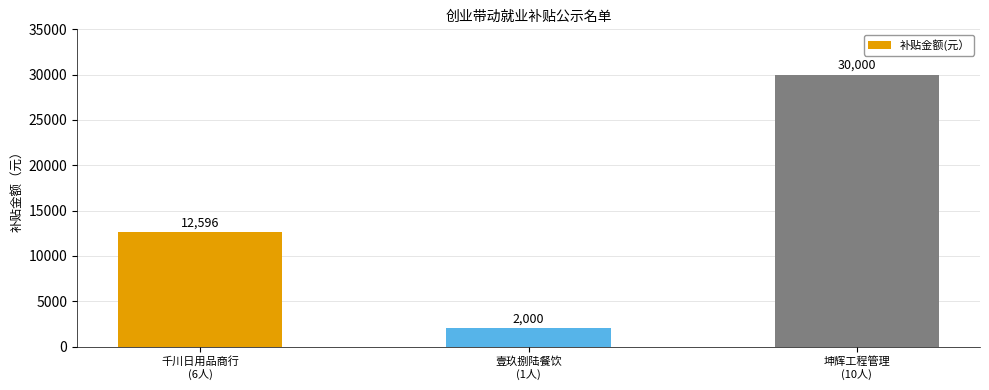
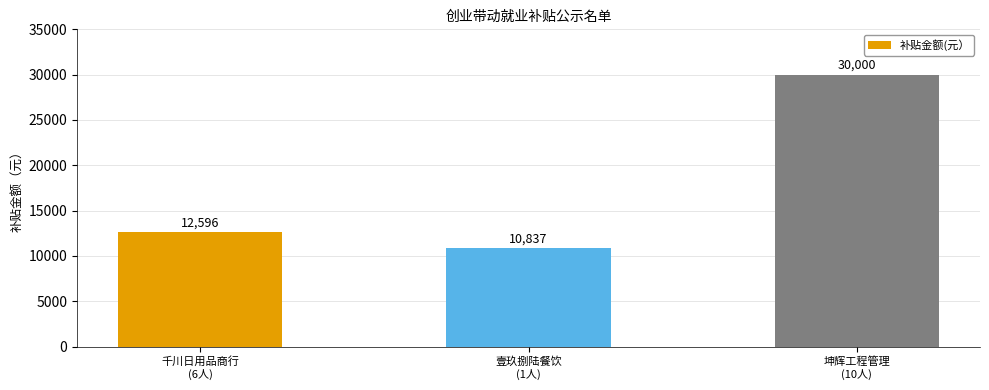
壹玖捌陆餐饮 (1人): 2,000 -> 10,837
